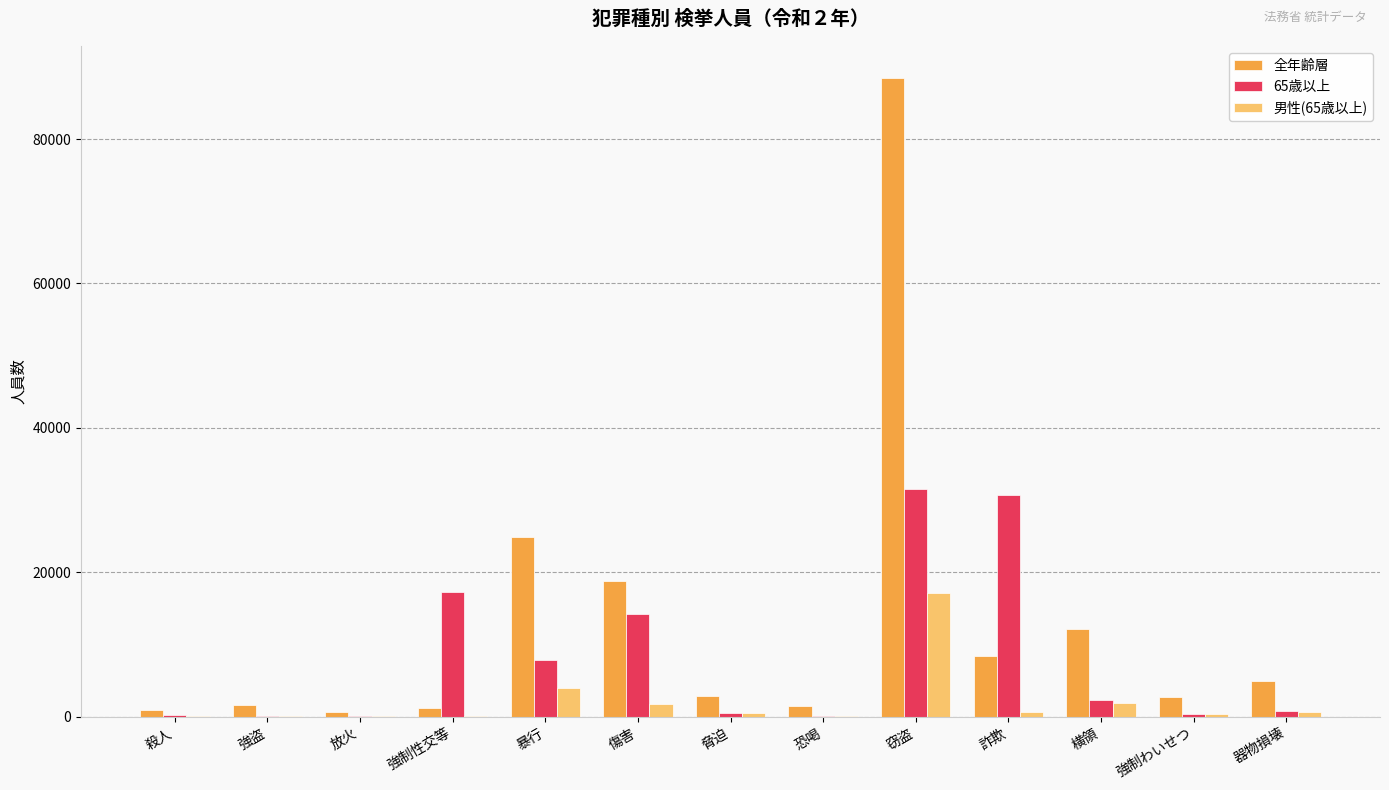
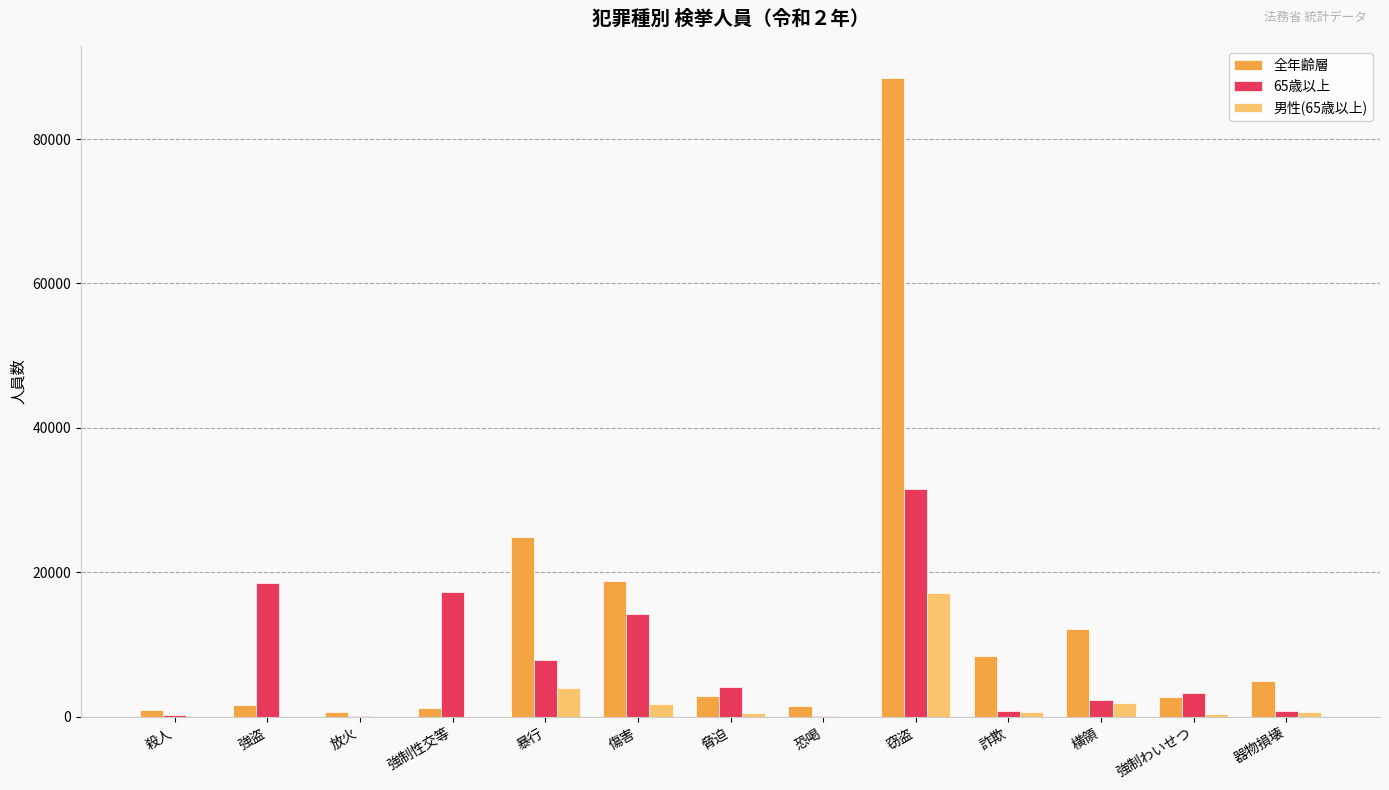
65歳以上, 強盗: 0 -> 19000
65歳以上, 脅迫: 1000 -> 4000
65歳以上, 詐欺: 31000 -> 1000
65歳以上, 強制わいせつ: 0 -> 3000
